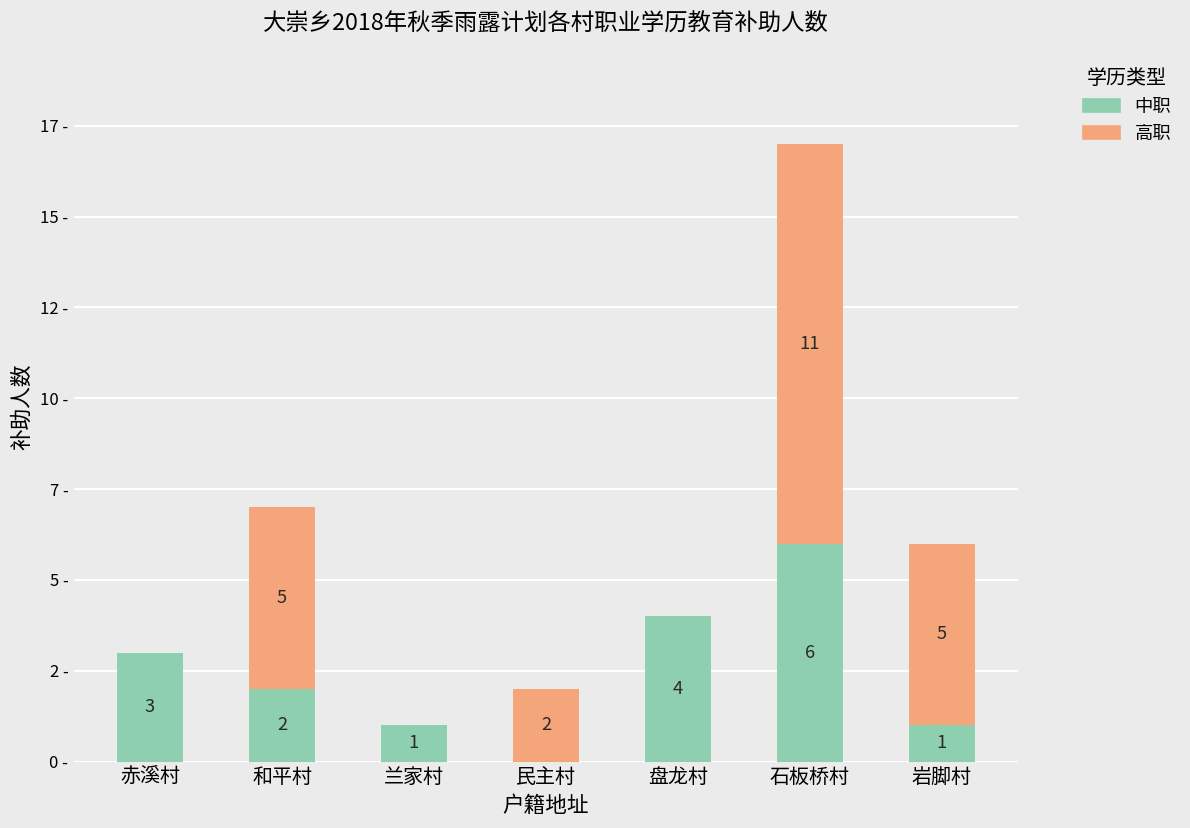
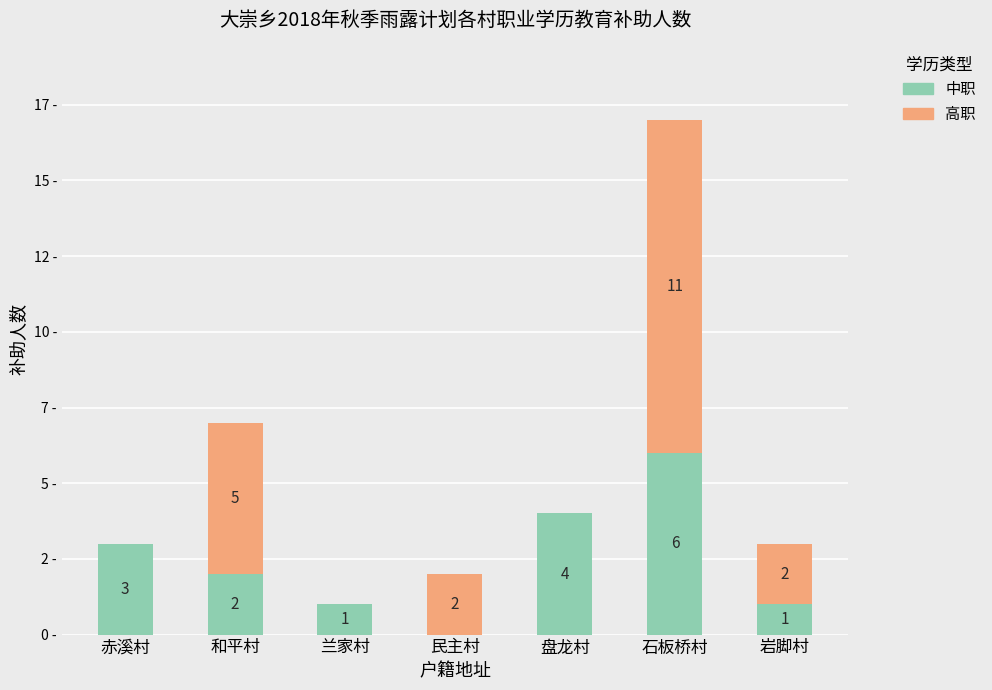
高职, 岩脚村: 5 -> 2
